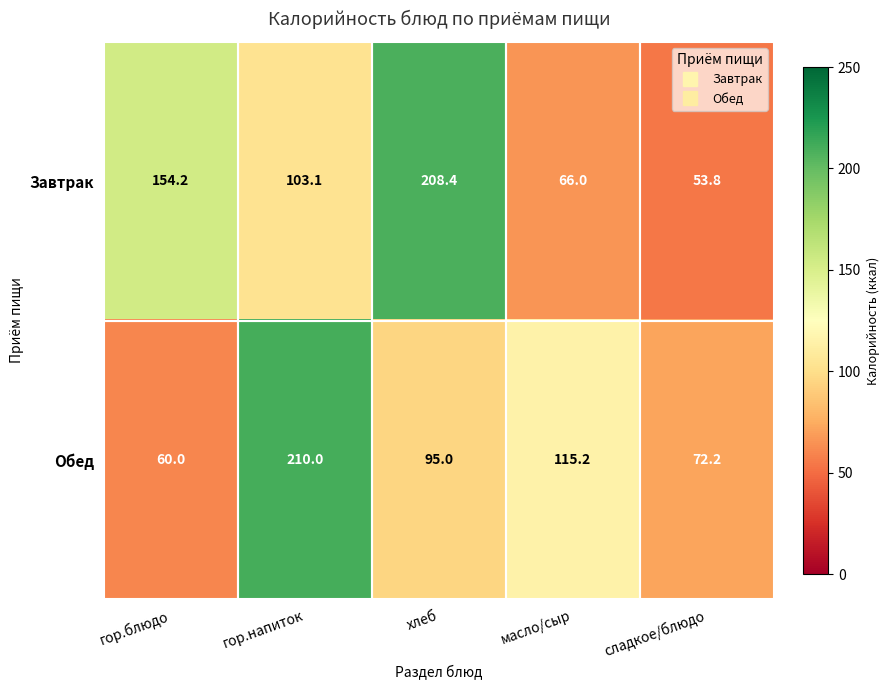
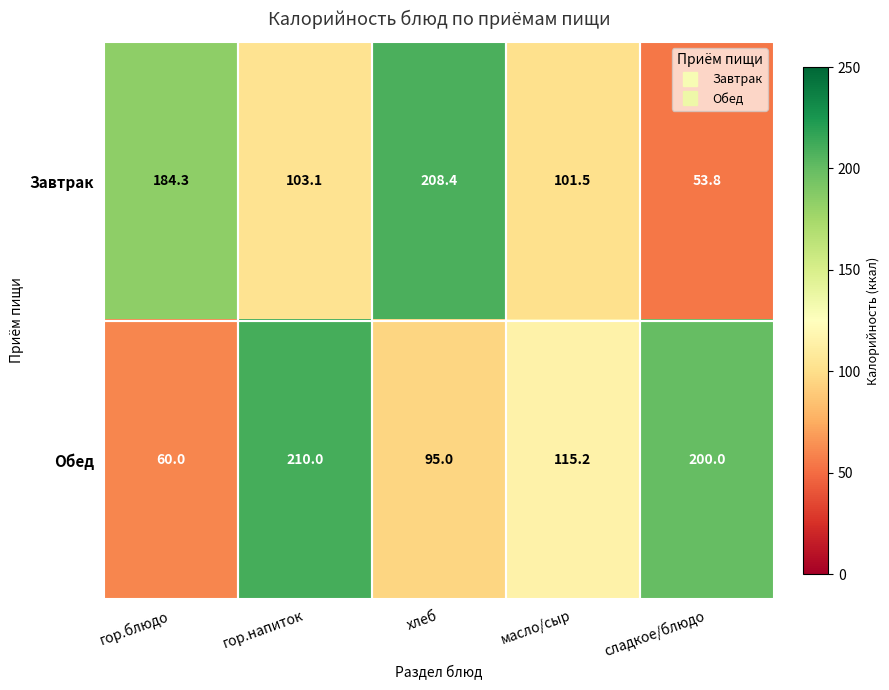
Завтрак, гор.блюдо: 154.2 -> 184.3
Завтрак, масло/сыр: 66.0 -> 101.5
Обед, сладкое/блюдо: 72.2 -> 200.0
